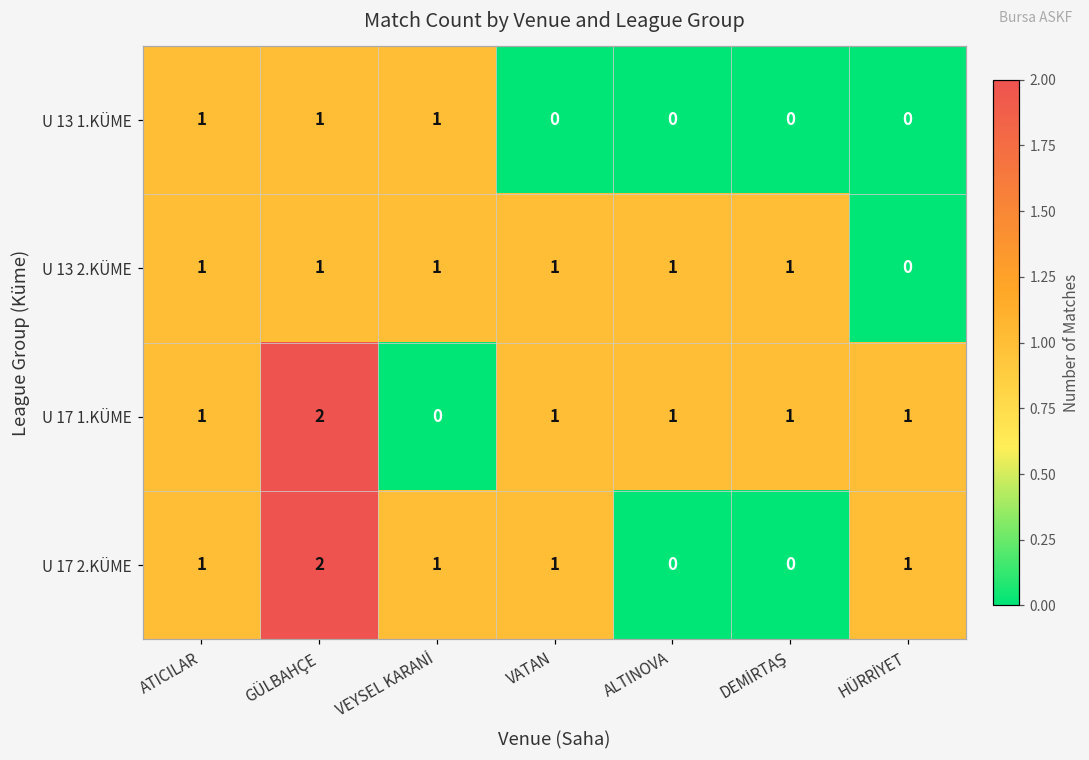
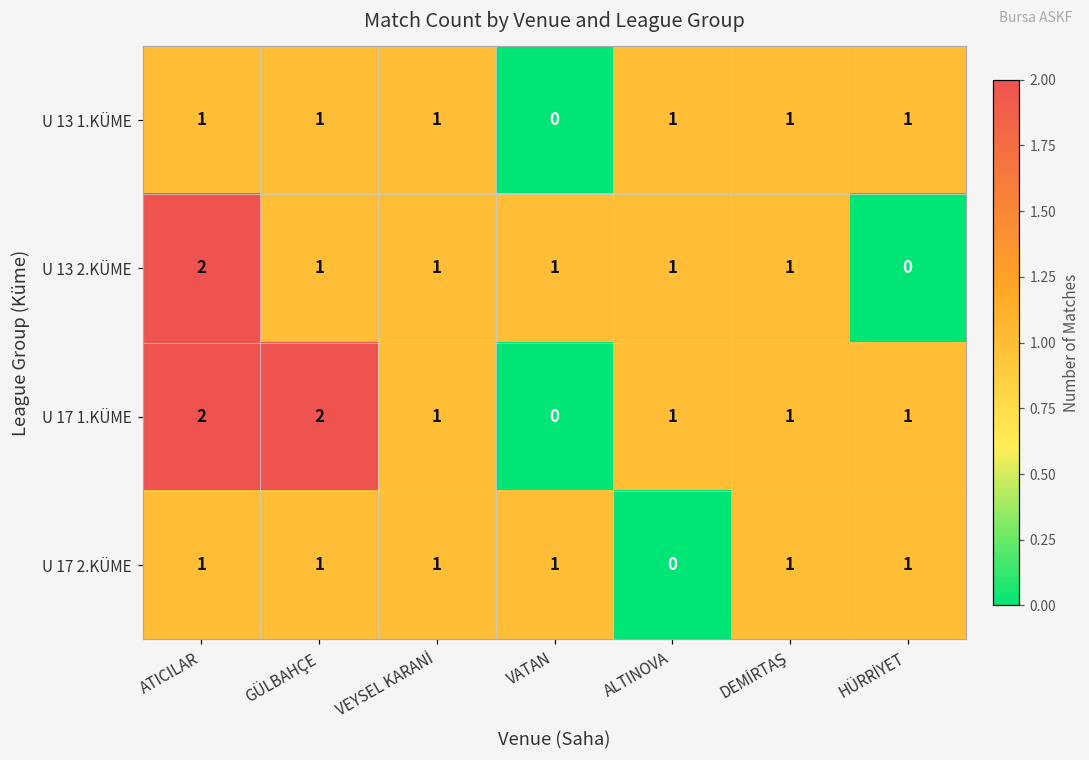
U 13 1.KÜME, ALTINOVA: 0 -> 1
U 13 1.KÜME, DEMİRTAŞ: 0 -> 1
U 13 1.KÜME, HÜRRİYET: 0 -> 1
U 13 2.KÜME, ATICILAR: 1 -> 2
U 17 1.KÜME, ATICILAR: 1 -> 2
U 17 1.KÜME, VEYSEL KARANİ: 0 -> 1
U 17 1.KÜME, VATAN: 1 -> 0
U 17 2.KÜME, GÜLBAHÇE: 2 -> 1
U 17 2.KÜME, DEMİRTAŞ: 0 -> 1
